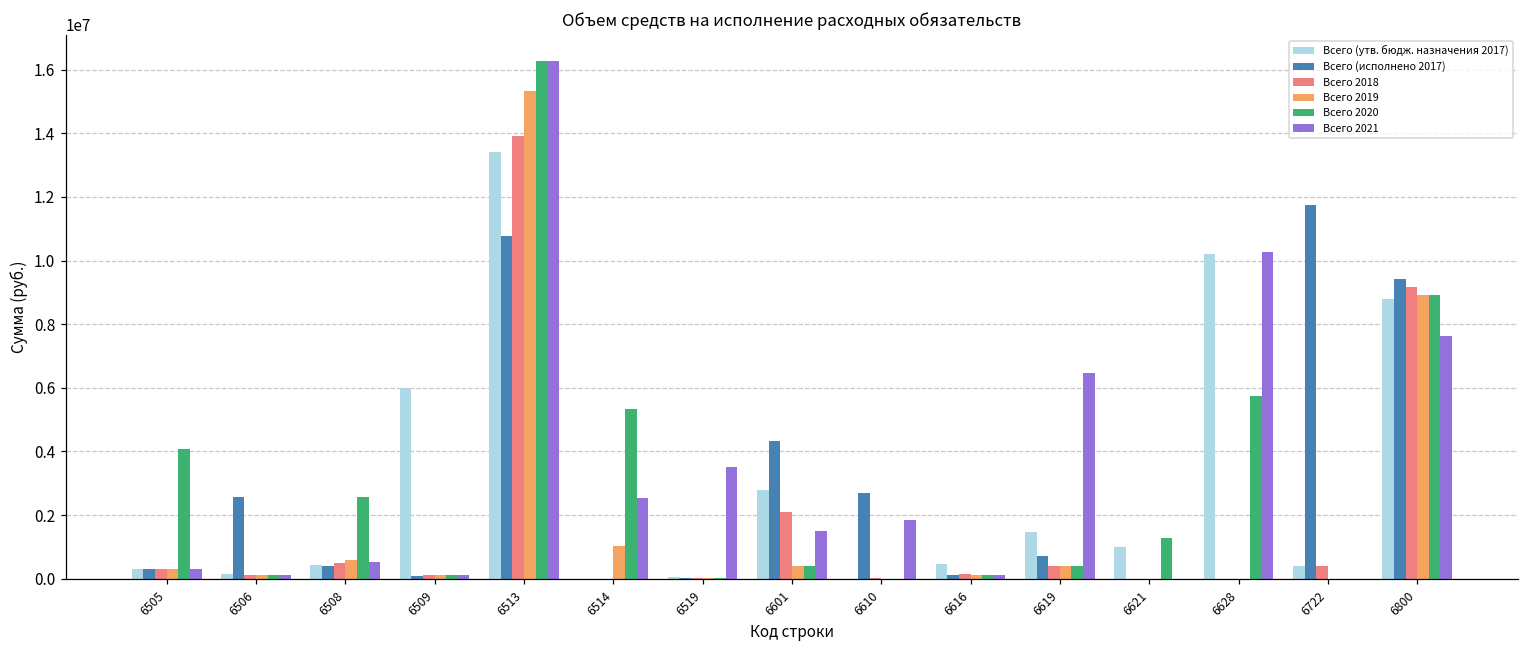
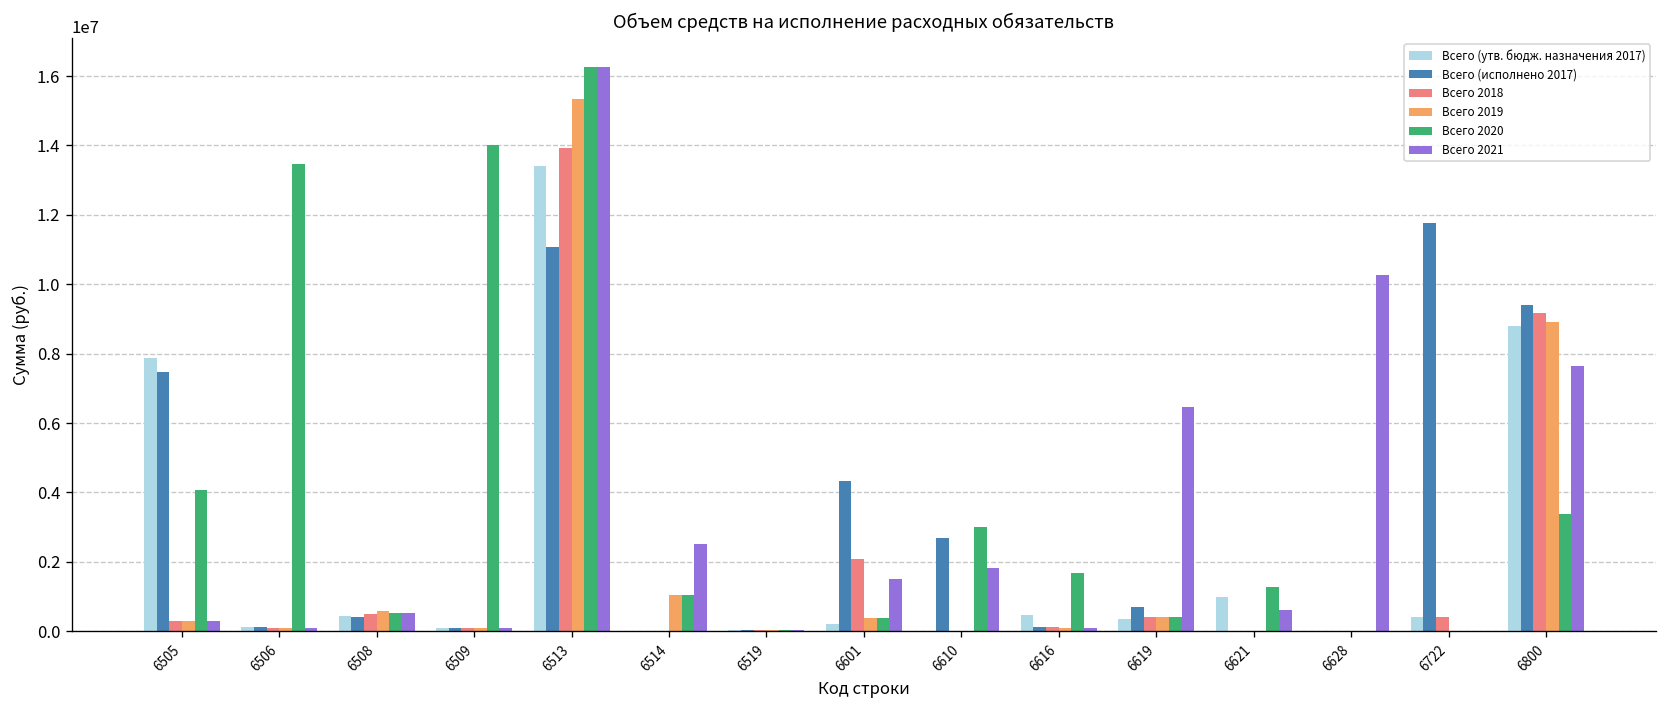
Всего (утв. бюдж. назначения 2017), 6505: 300000 -> 7900000
Всего (исполнено 2017), 6505: 300000 -> 7500000
Всего (исполнено 2017), 6506: 2600000 -> 100000
Всего 2020, 6506: 100000 -> 13500000
Всего 2020, 6508: 2600000 -> 500000
Всего (утв. бюдж. назначения 2017), 6509: 6000000 -> 100000
Всего 2020, 6509: 100000 -> 14000000
Всего (исполнено 2017), 6513: 10800000 -> 11100000
Всего 2020, 6514: 5300000 -> 1000000
Всего 2021, 6519: 3500000 -> 0
Всего (утв. бюдж. назначения 2017), 6601: 2800000 -> 200000
Всего 2020, 6610: 0 -> 3000000
Всего 2020, 6616: 100000 -> 1700000
Всего (утв. бюдж. назначения 2017), 6619: 1500000 -> 400000
Всего 2021, 6621: 0 -> 600000
Всего (утв. бюдж. назначения 2017), 6628: 10200000 -> 0
Всего 2020, 6628: 5800000 -> 0
Всего 2020, 6800: 8900000 -> 3400000
